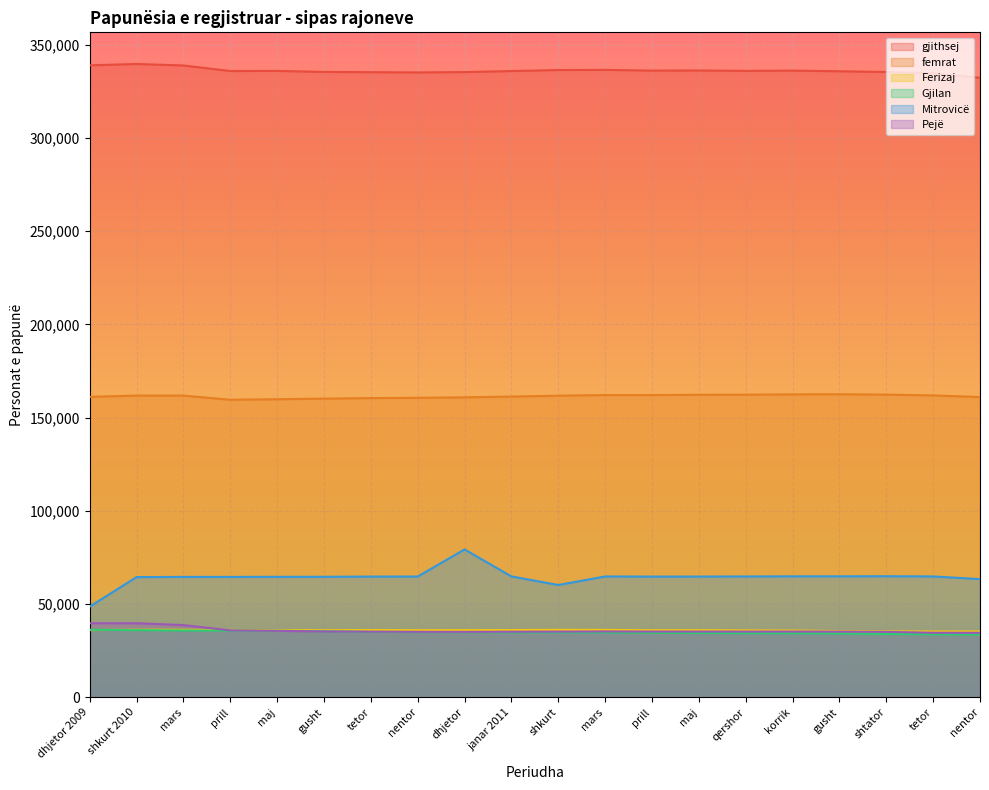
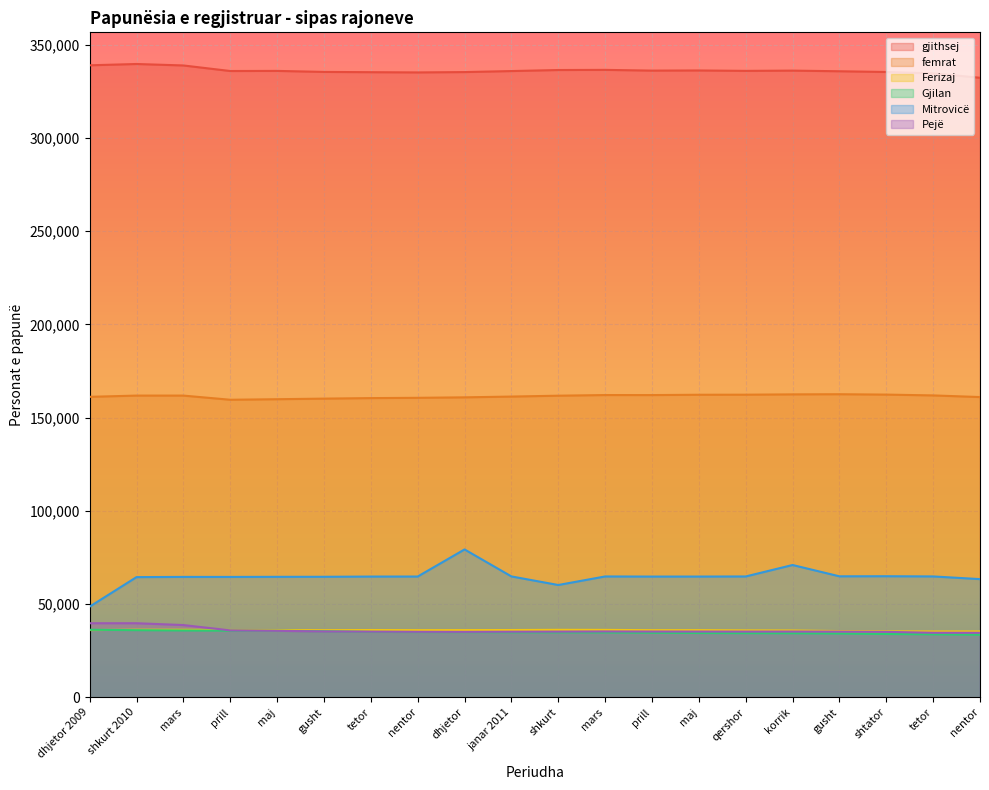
Mitrovicë, korrik: 65,000 -> 71,000
